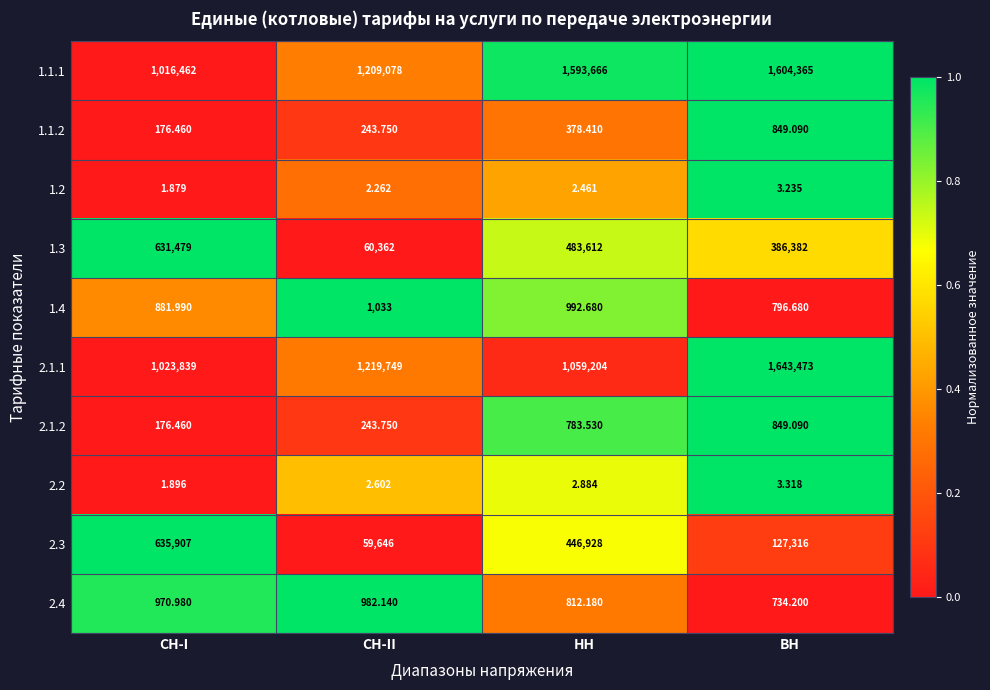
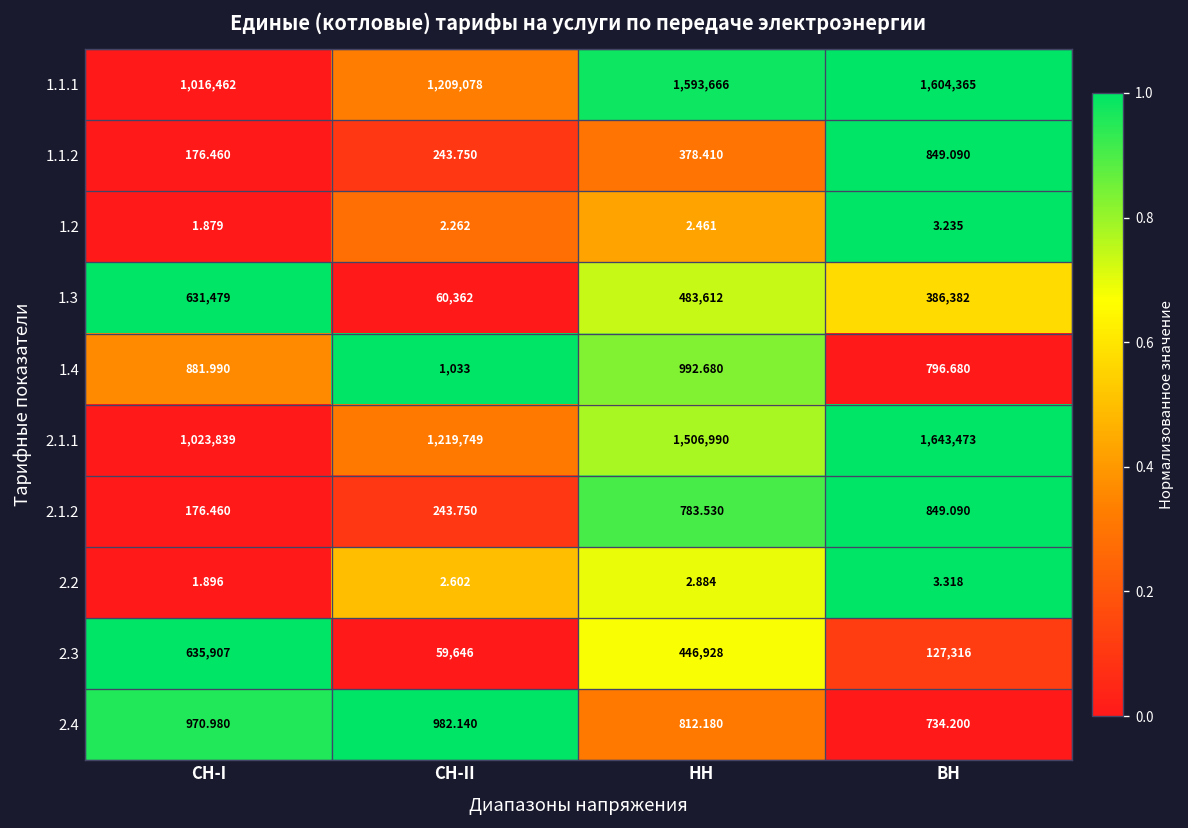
2.1.1, HH: 1,059,204 -> 1,506,990
